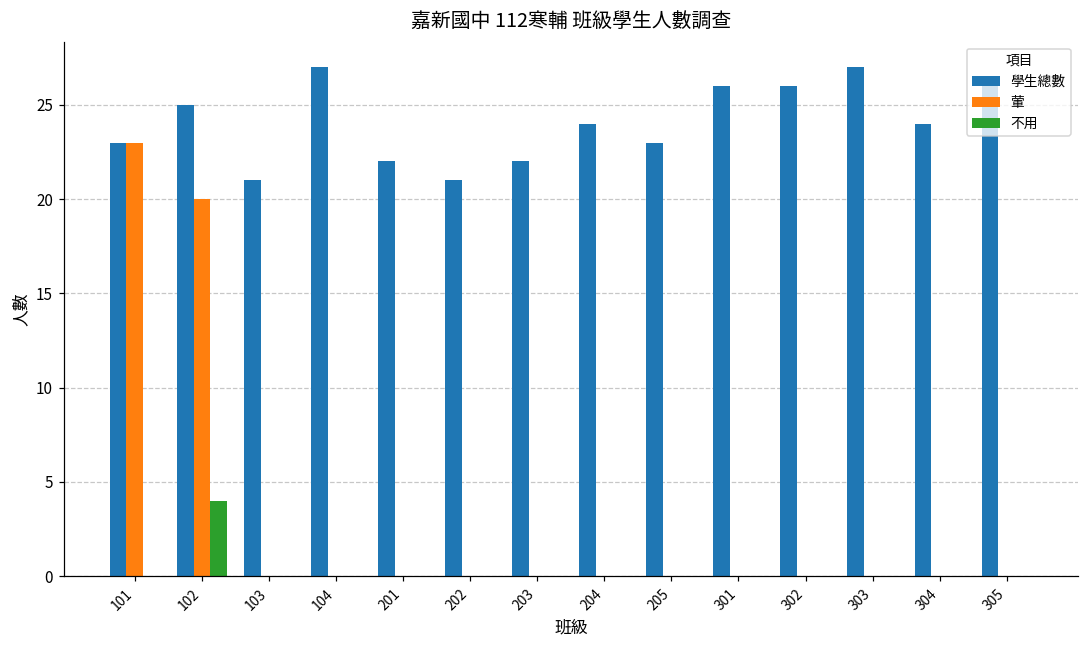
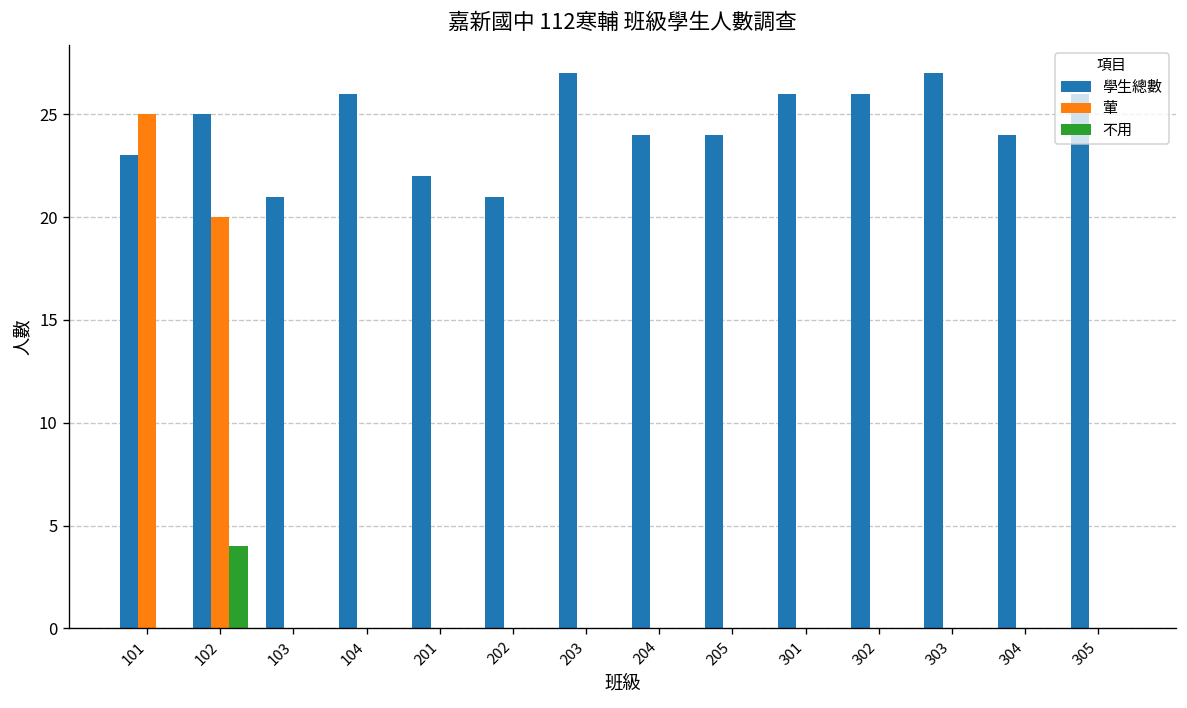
葷, 101: 23 -> 25
學生總數, 104: 27 -> 26
學生總數, 203: 22 -> 27
學生總數, 205: 23 -> 24
